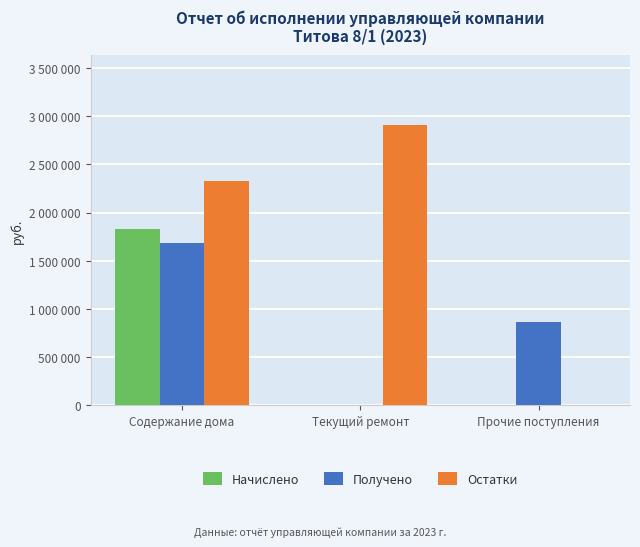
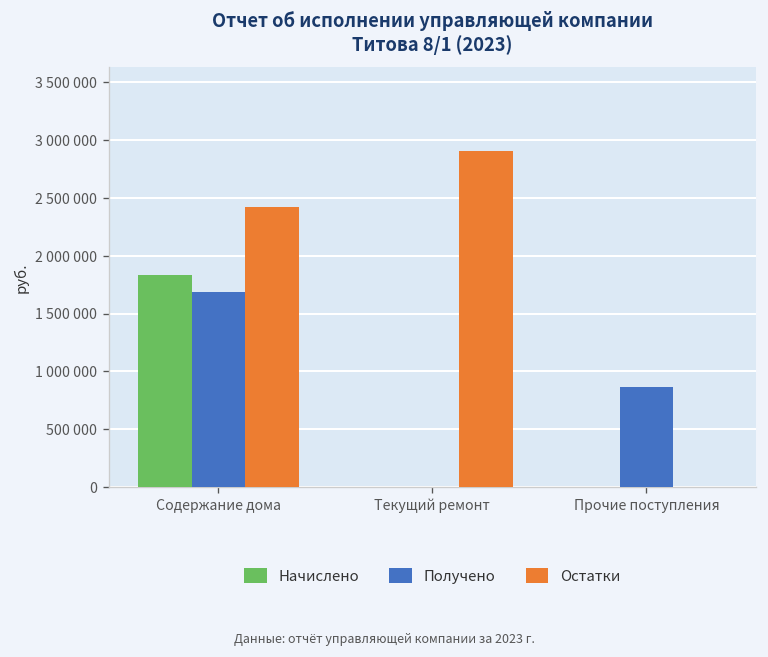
Остатки, Содержание дома: 2300000 -> 2400000
